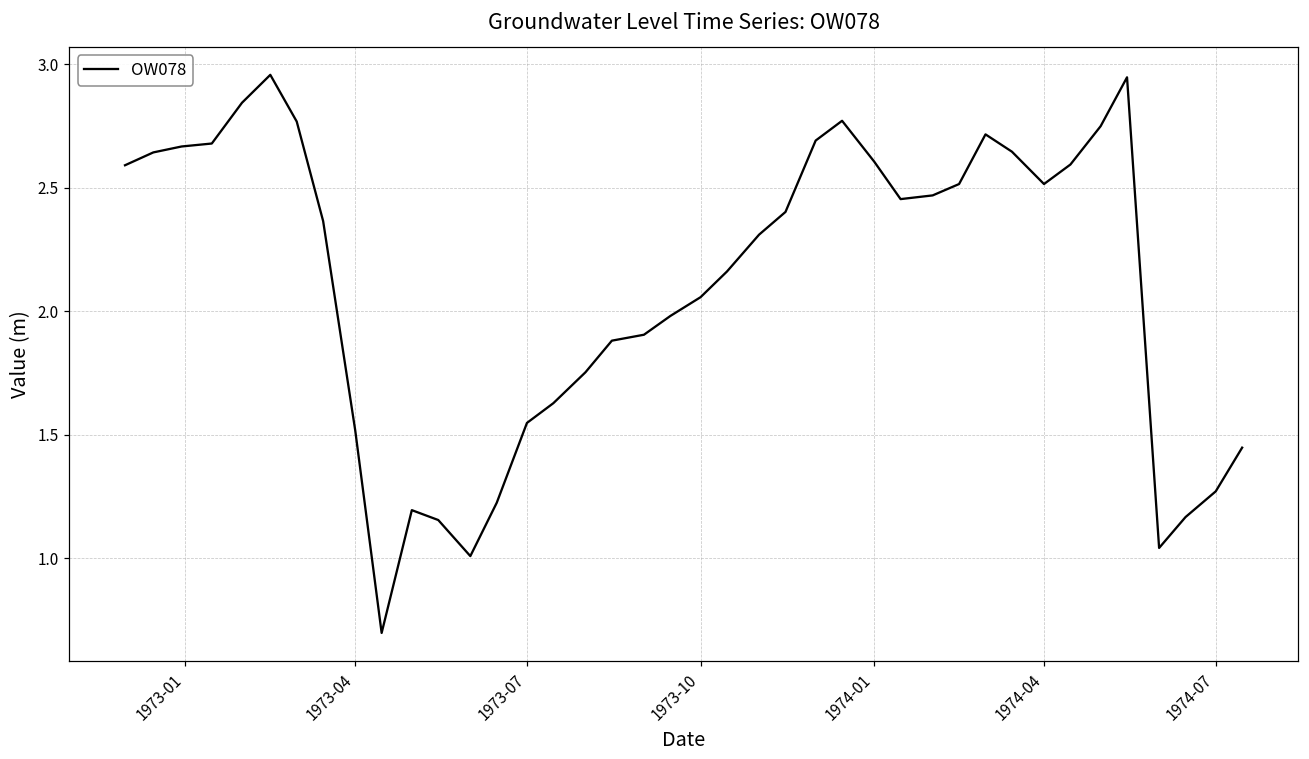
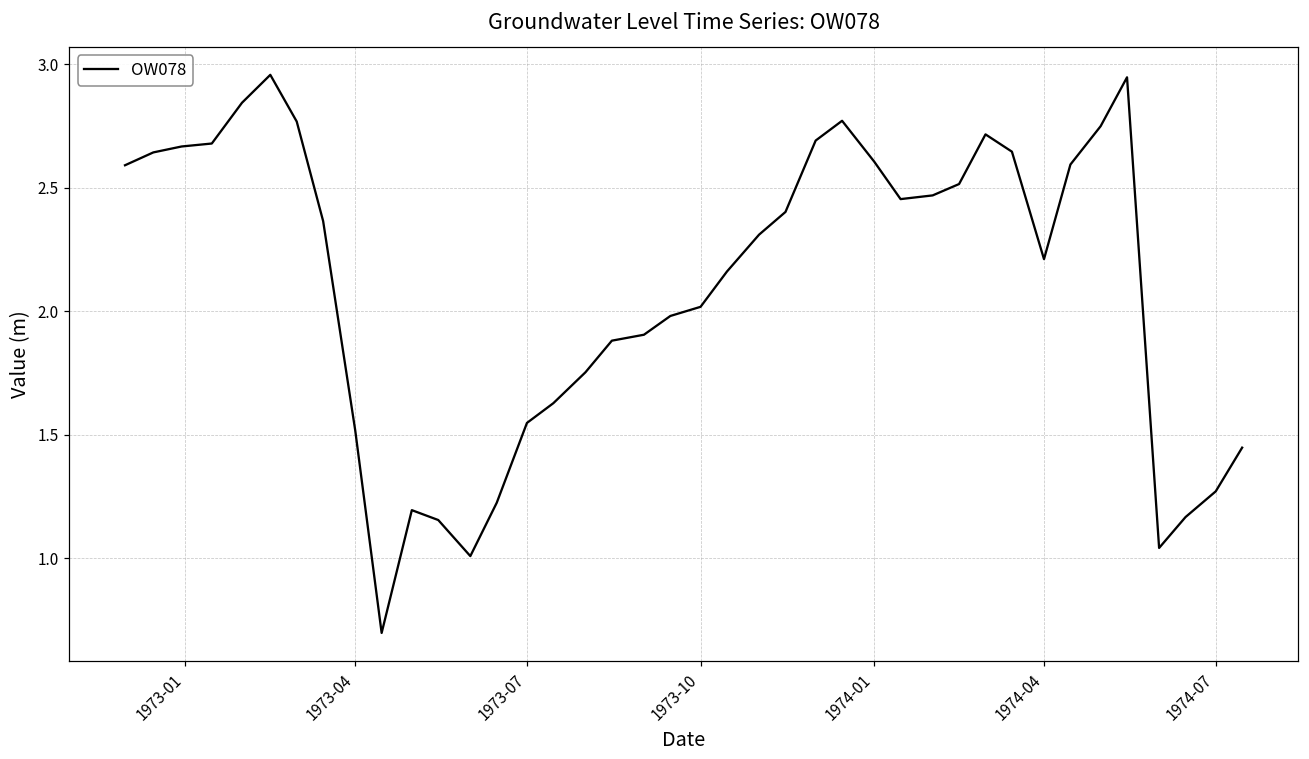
1973-10: 2.06 -> 2.02
1974-04: 2.52 -> 2.21
